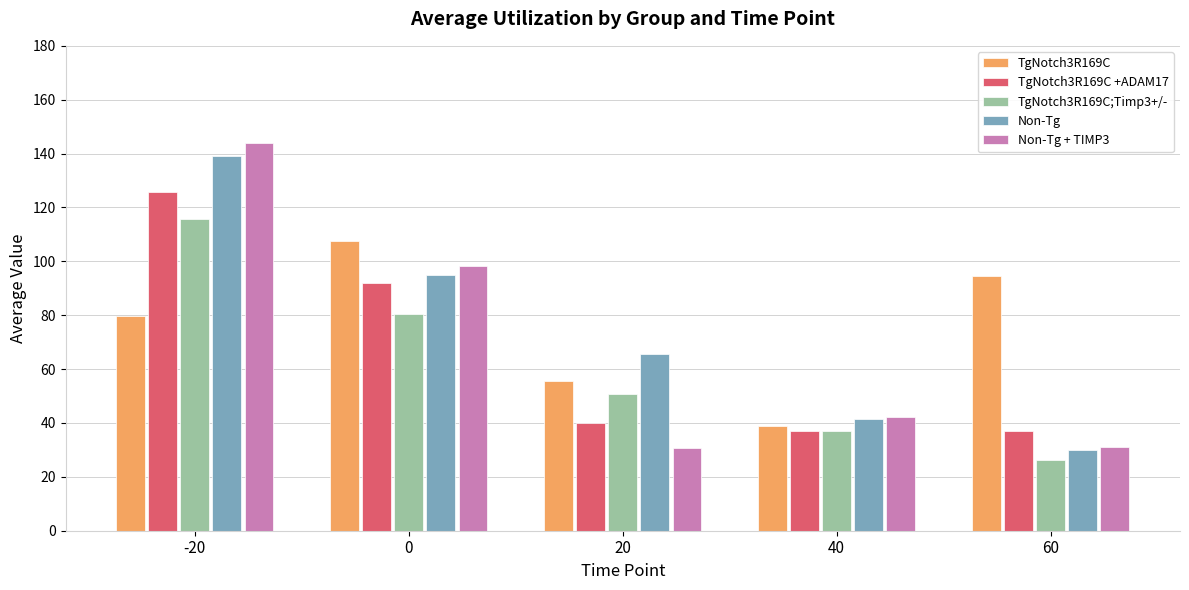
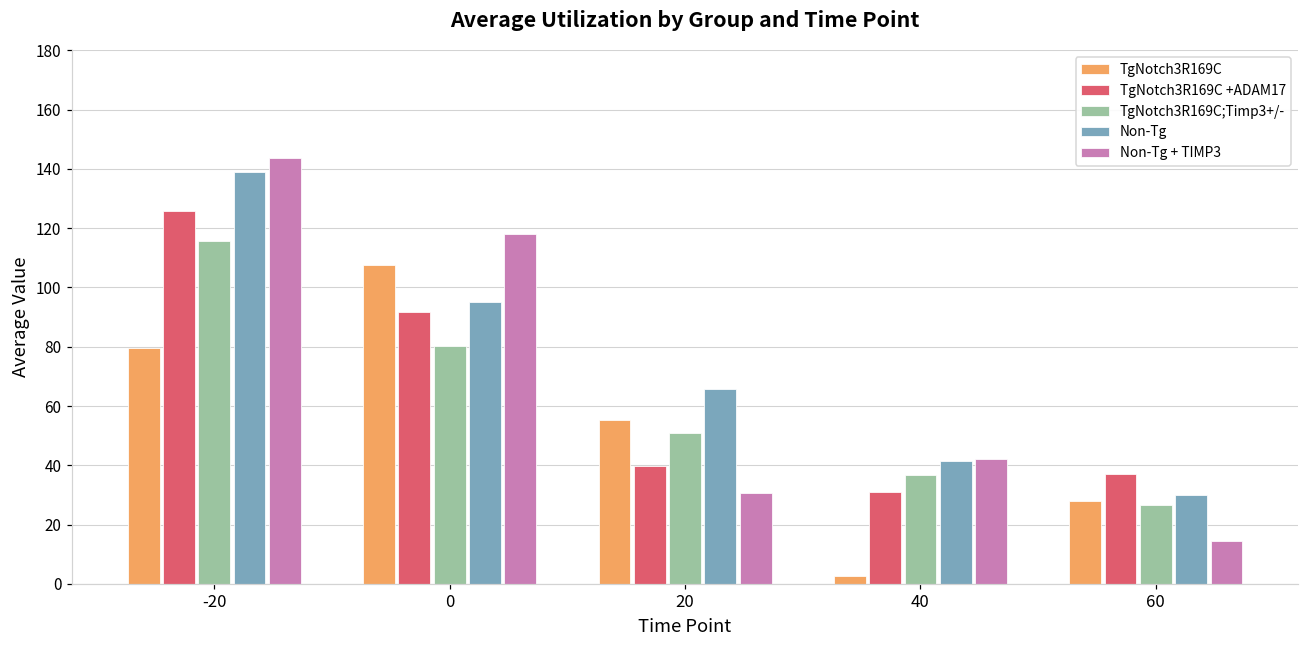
Non-Tg + TIMP3, 0: 98 -> 118
TgNotch3R169C, 40: 39 -> 3
TgNotch3R169C +ADAM17, 40: 37 -> 31
TgNotch3R169C, 60: 94 -> 28
Non-Tg + TIMP3, 60: 31 -> 14
